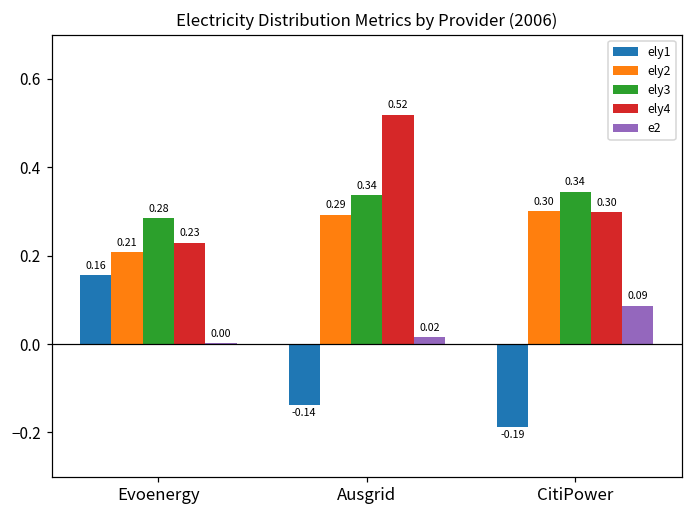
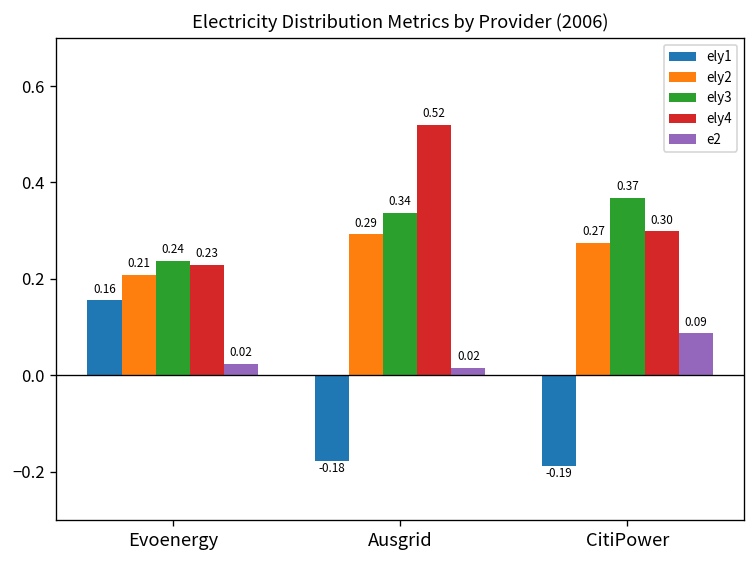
ely3, Evoenergy: 0.28 -> 0.24
e2, Evoenergy: 0.00 -> 0.02
ely1, Ausgrid: -0.14 -> -0.18
ely2, CitiPower: 0.30 -> 0.27
ely3, CitiPower: 0.34 -> 0.37
